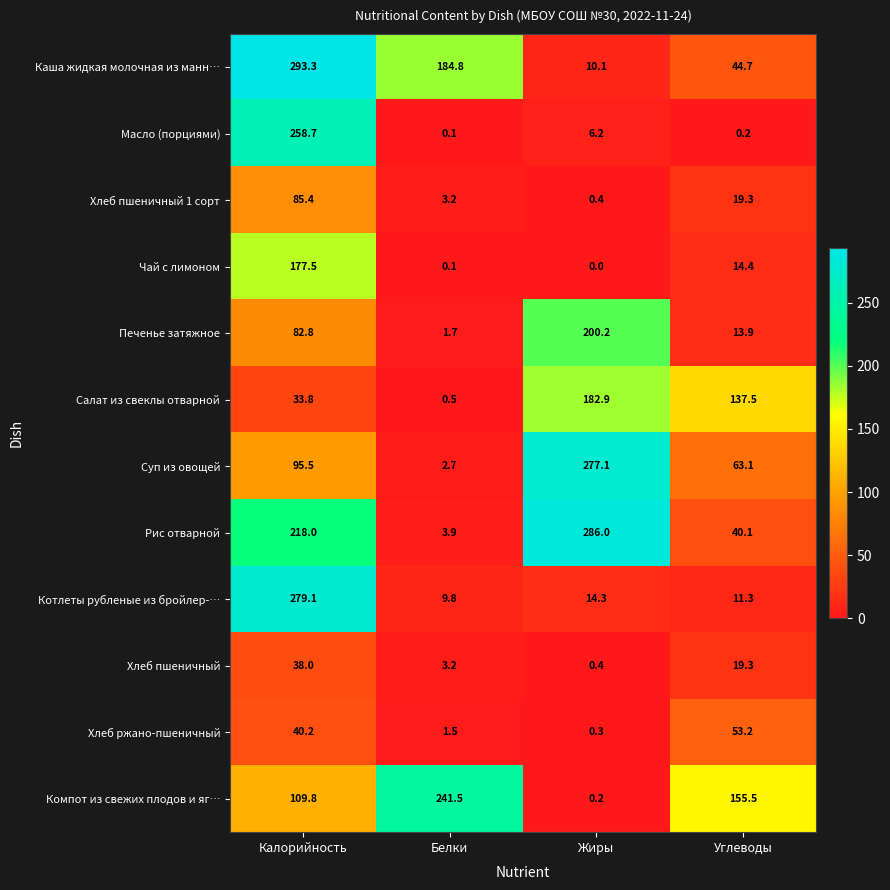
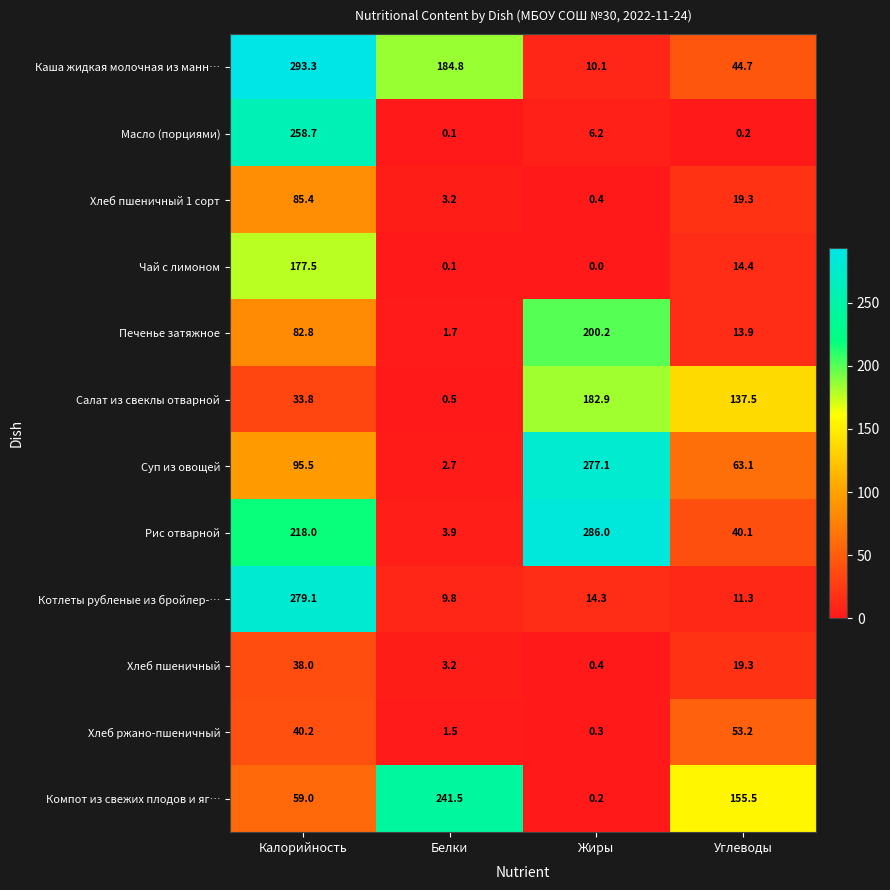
Компот из свежих плодов и яг…, Калорийность: 109.8 -> 59.0
